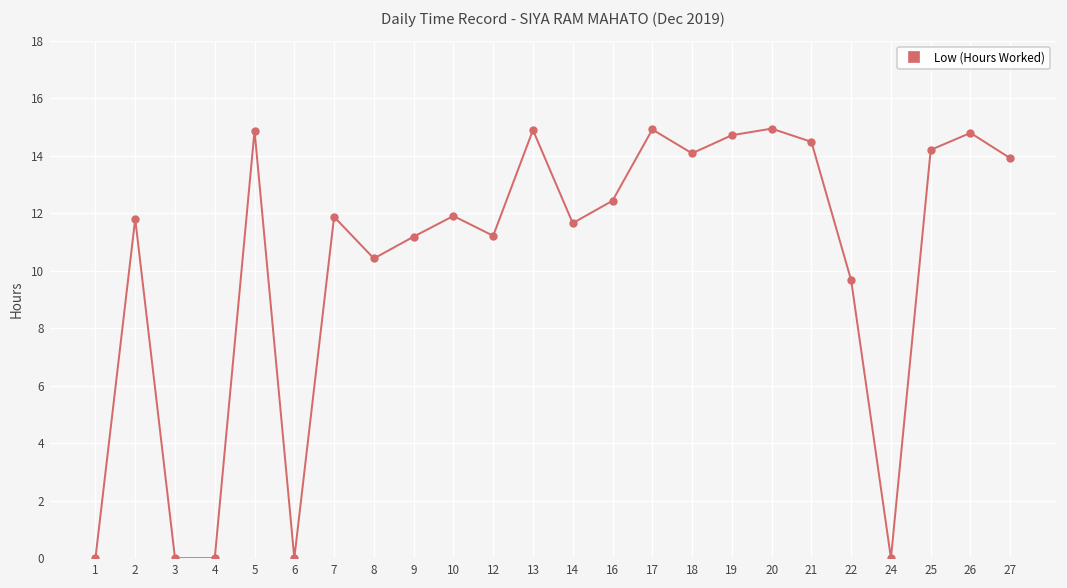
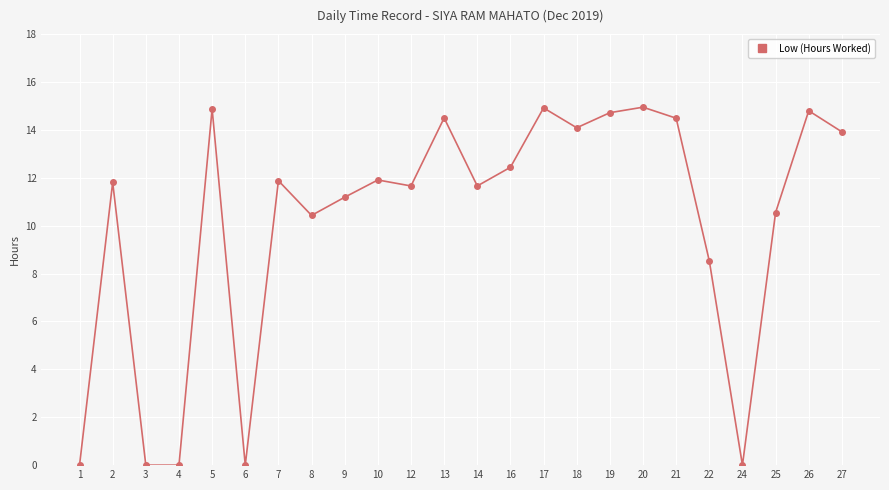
12: 11.2 -> 11.7
13: 14.9 -> 14.5
22: 9.7 -> 8.5
25: 14.2 -> 10.6
